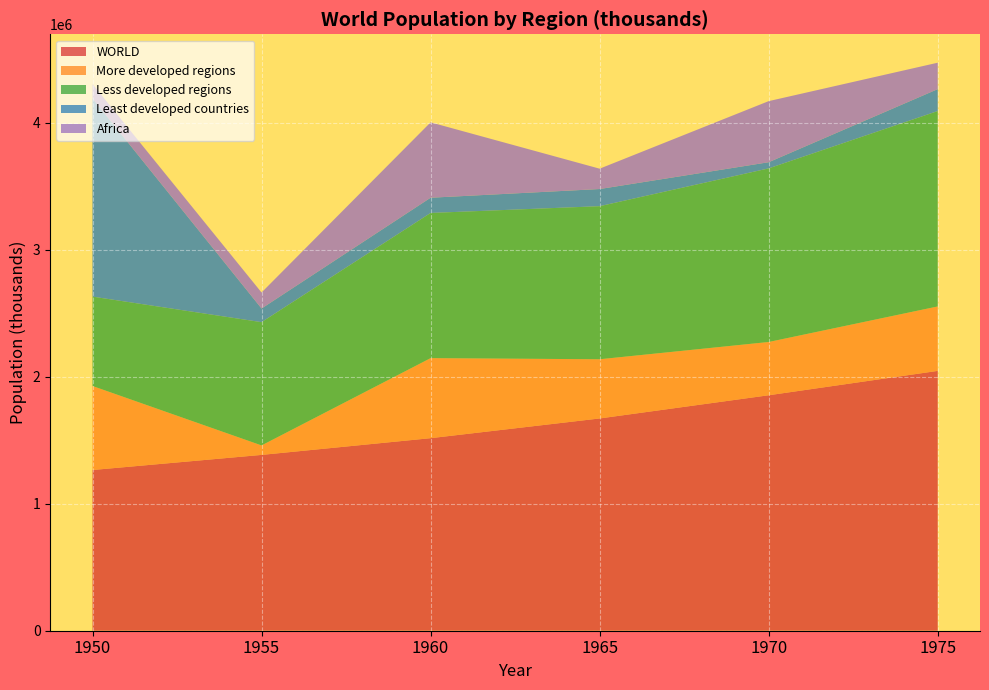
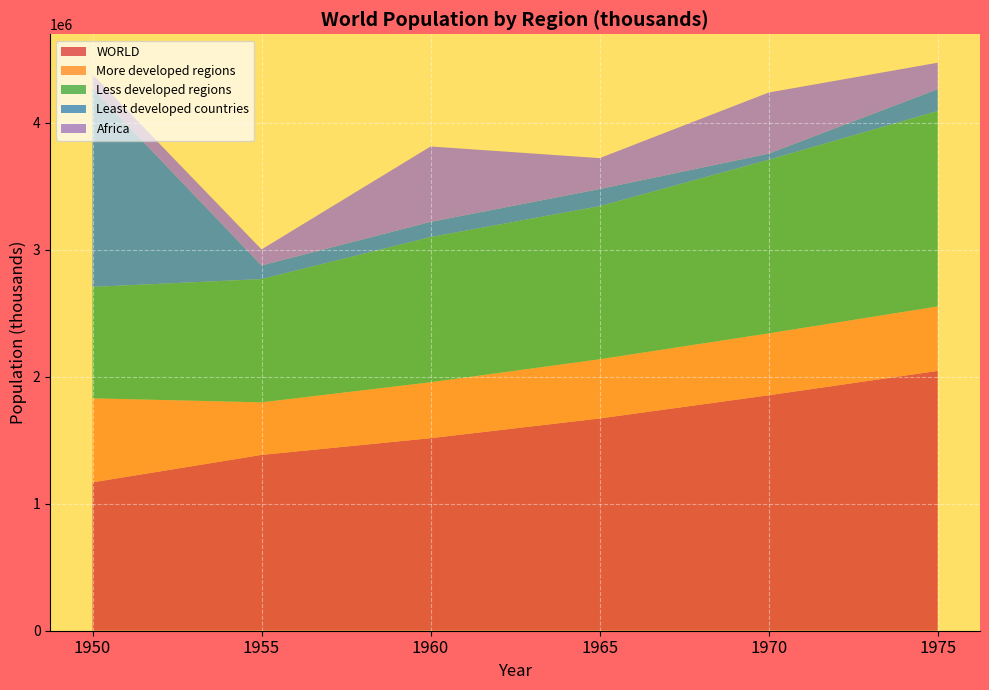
WORLD, 1950: 1270000 -> 1170000
Less developed regions, 1950: 700000 -> 880000
More developed regions, 1955: 70000 -> 410000
More developed regions, 1960: 630000 -> 440000
Africa, 1965: 160000 -> 240000
More developed regions, 1970: 420000 -> 490000
